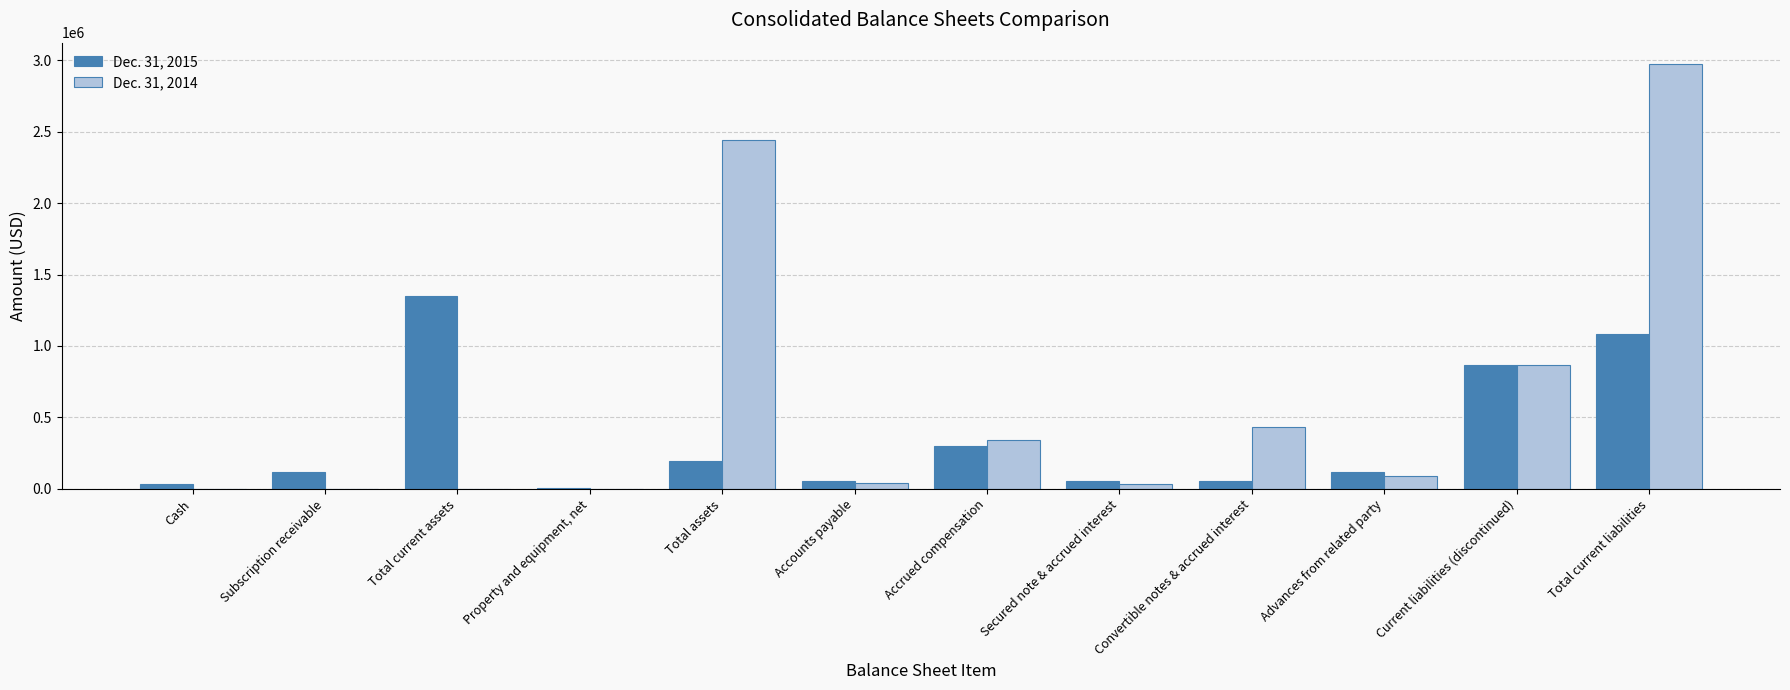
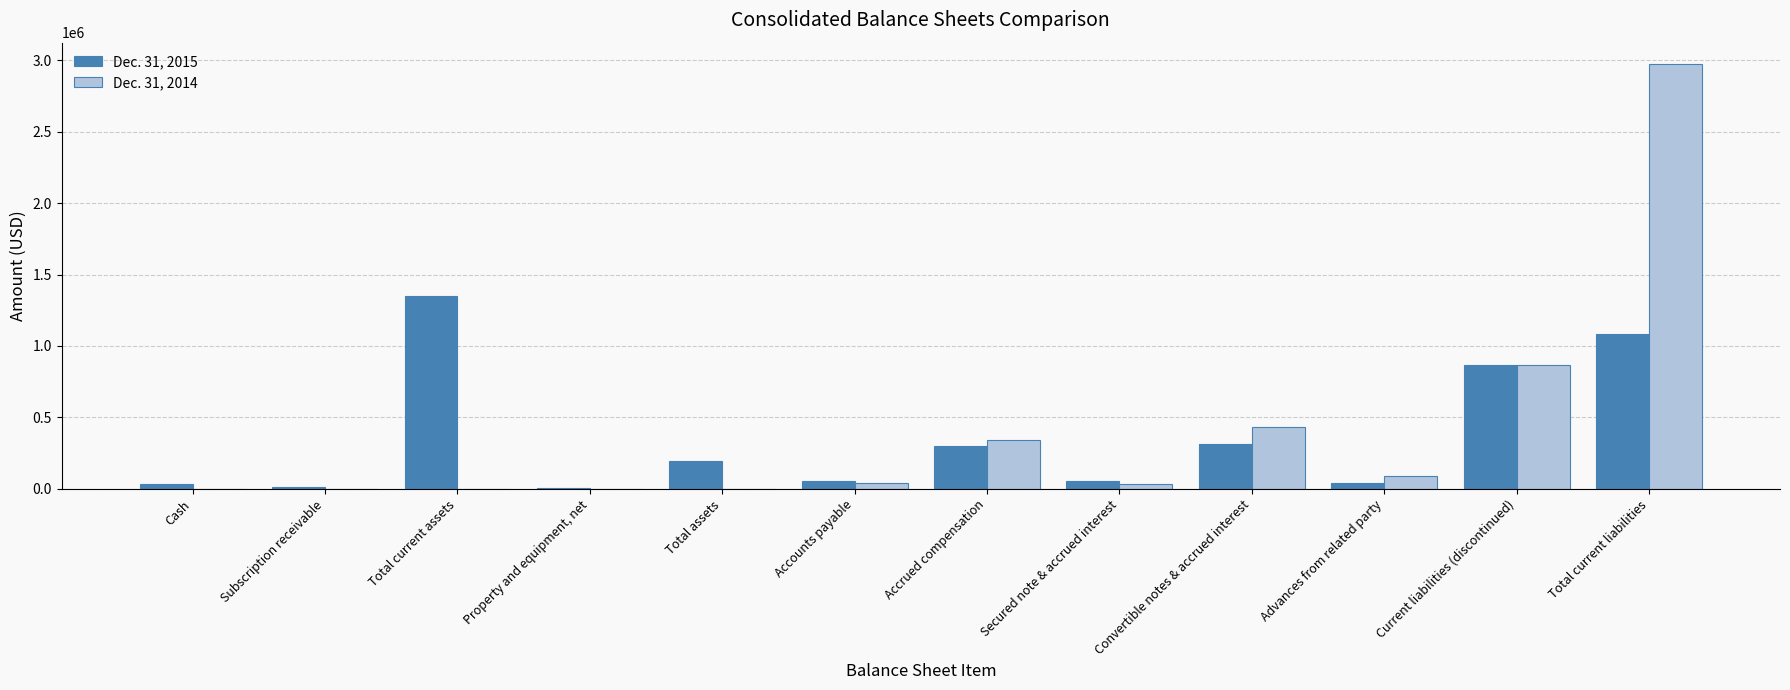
Dec. 31, 2015, Subscription receivable: 120000 -> 10000
Dec. 31, 2014, Total assets: 2440000 -> 0
Dec. 31, 2015, Convertible notes & accrued interest: 50000 -> 310000
Dec. 31, 2015, Advances from related party: 120000 -> 40000
